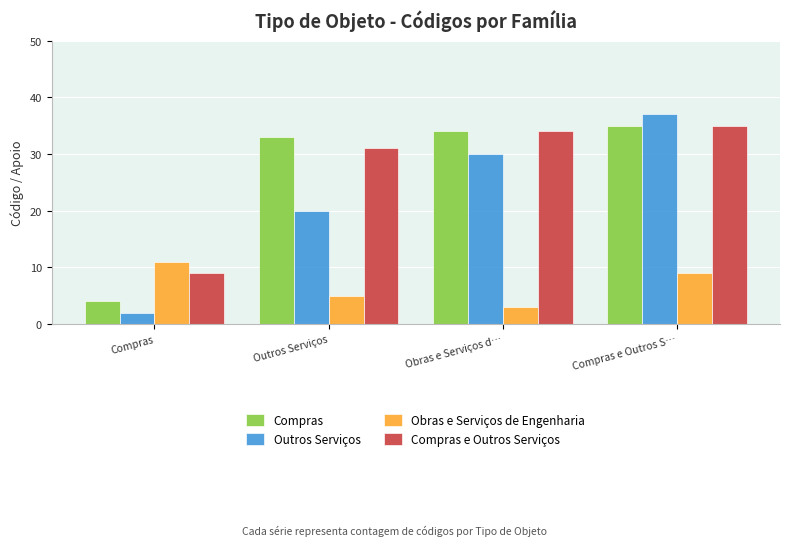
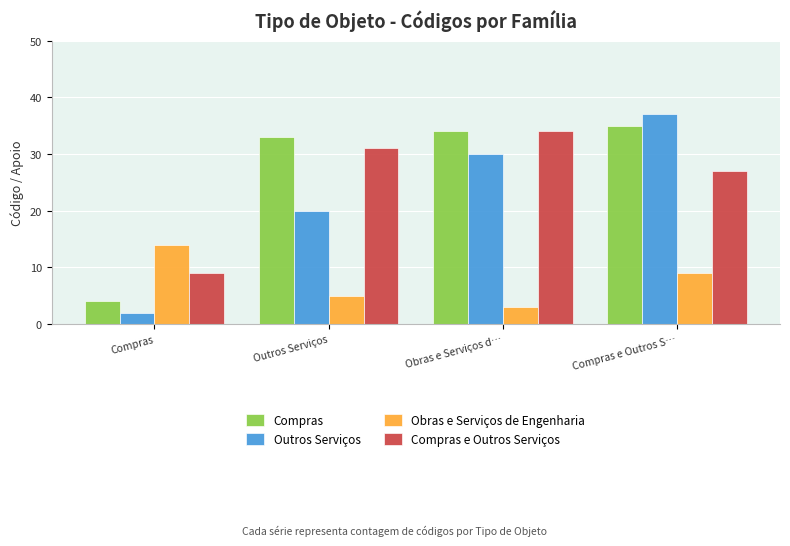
Obras e Serviços de Engenharia, Compras: 11 -> 14
Compras e Outros Serviços, Compras e Outros S…: 35 -> 27
